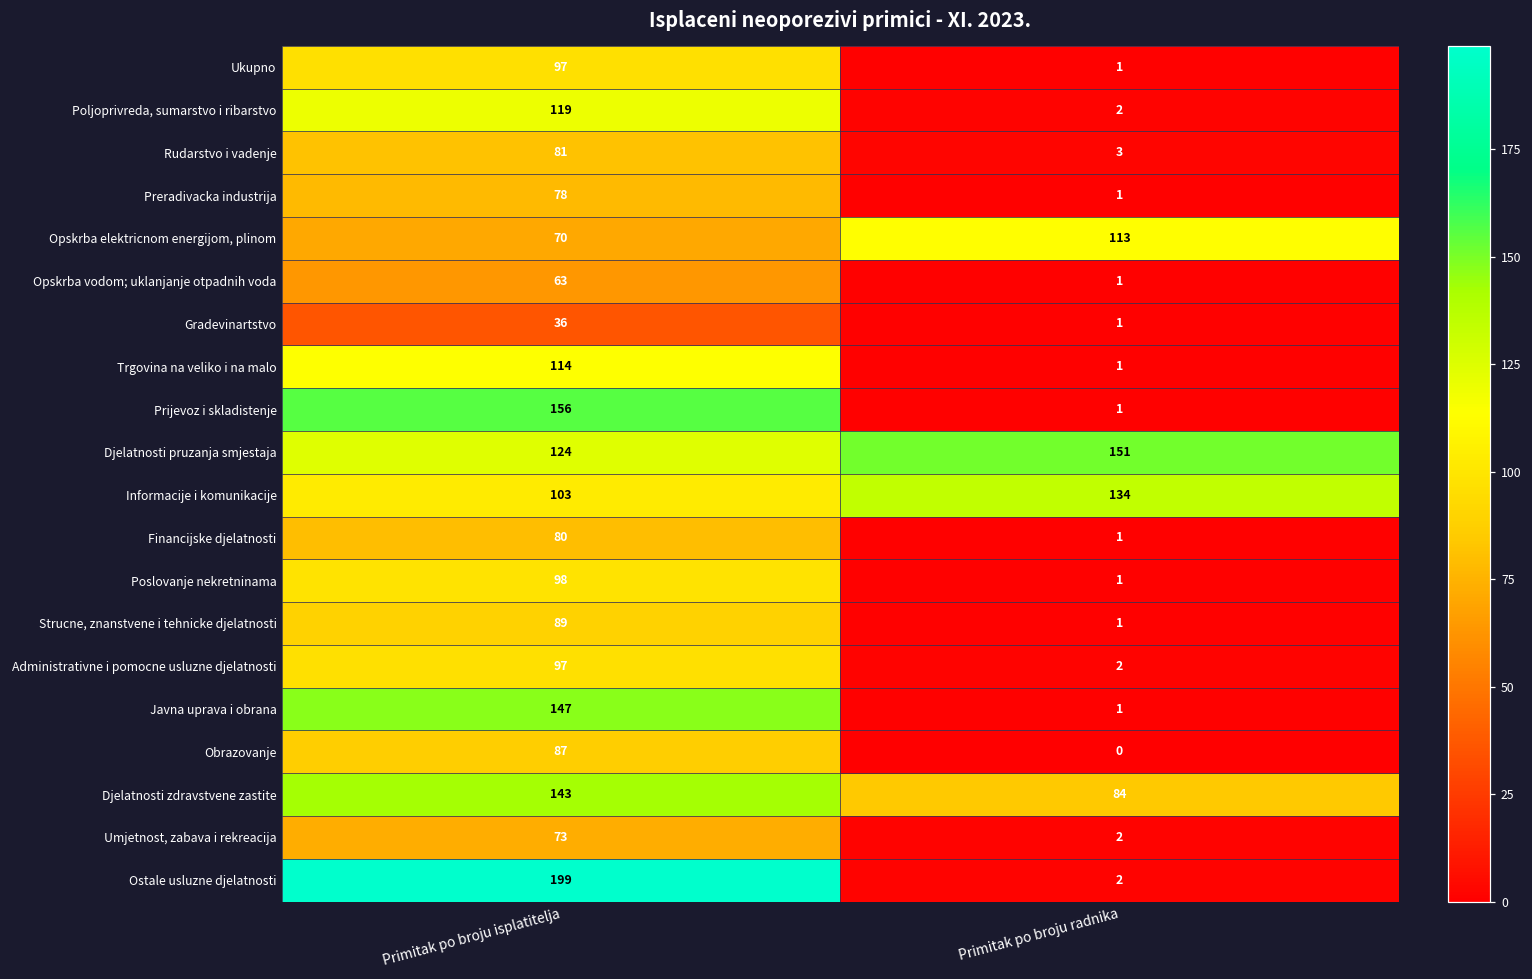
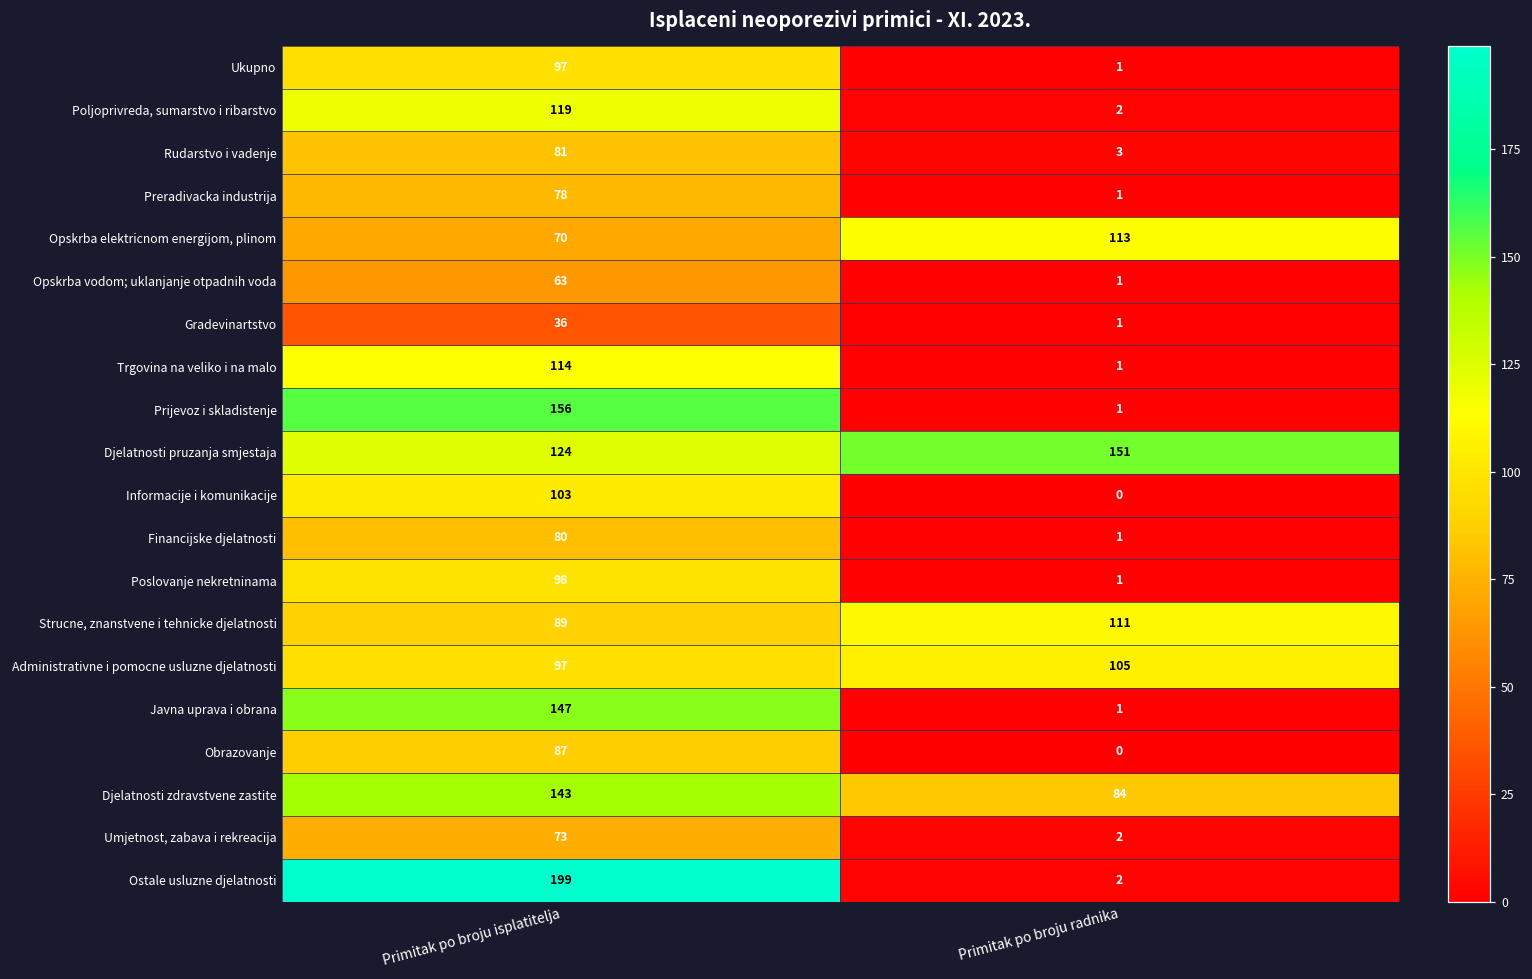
Informacije i komunikacije, Primitak po broju radnika: 134 -> 0
Strucne, znanstvene i tehnicke djelatnosti, Primitak po broju radnika: 1 -> 111
Administrativne i pomocne usluzne djelatnosti, Primitak po broju radnika: 2 -> 105
